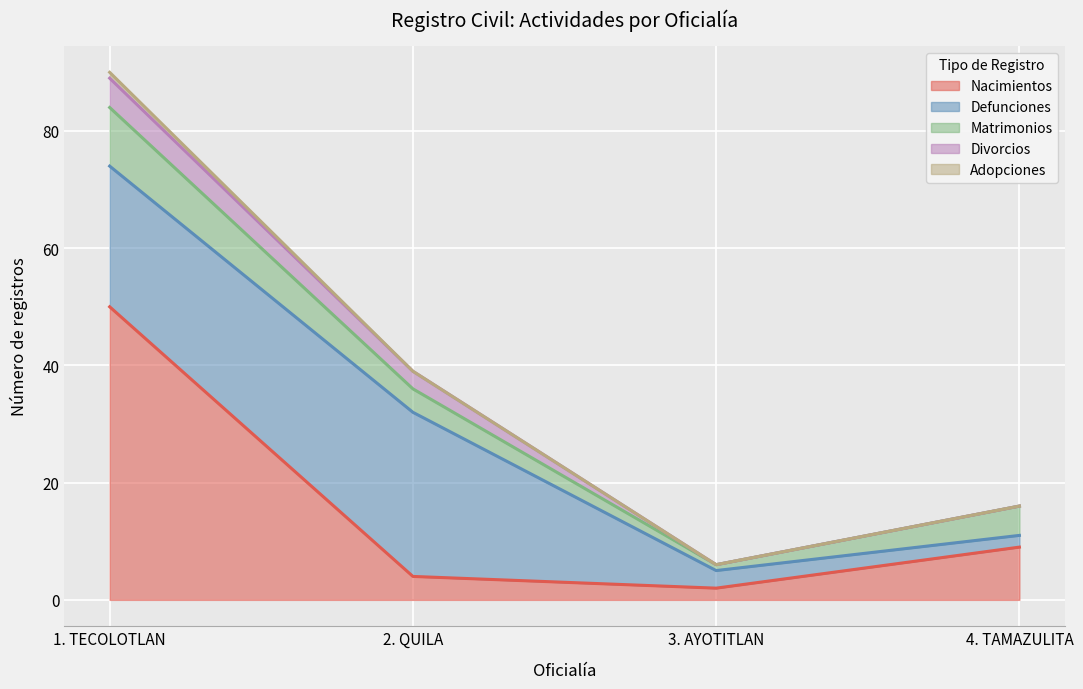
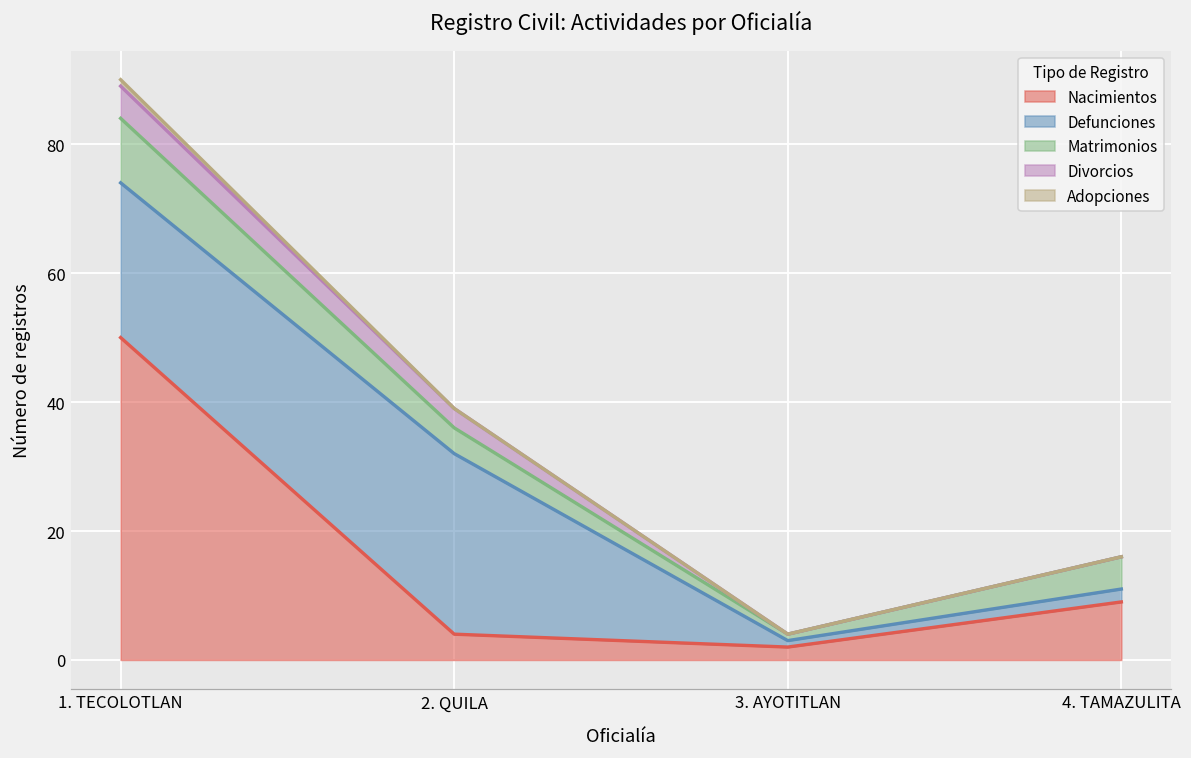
Defunciones, 3. AYOTITLAN: 3 -> 1
